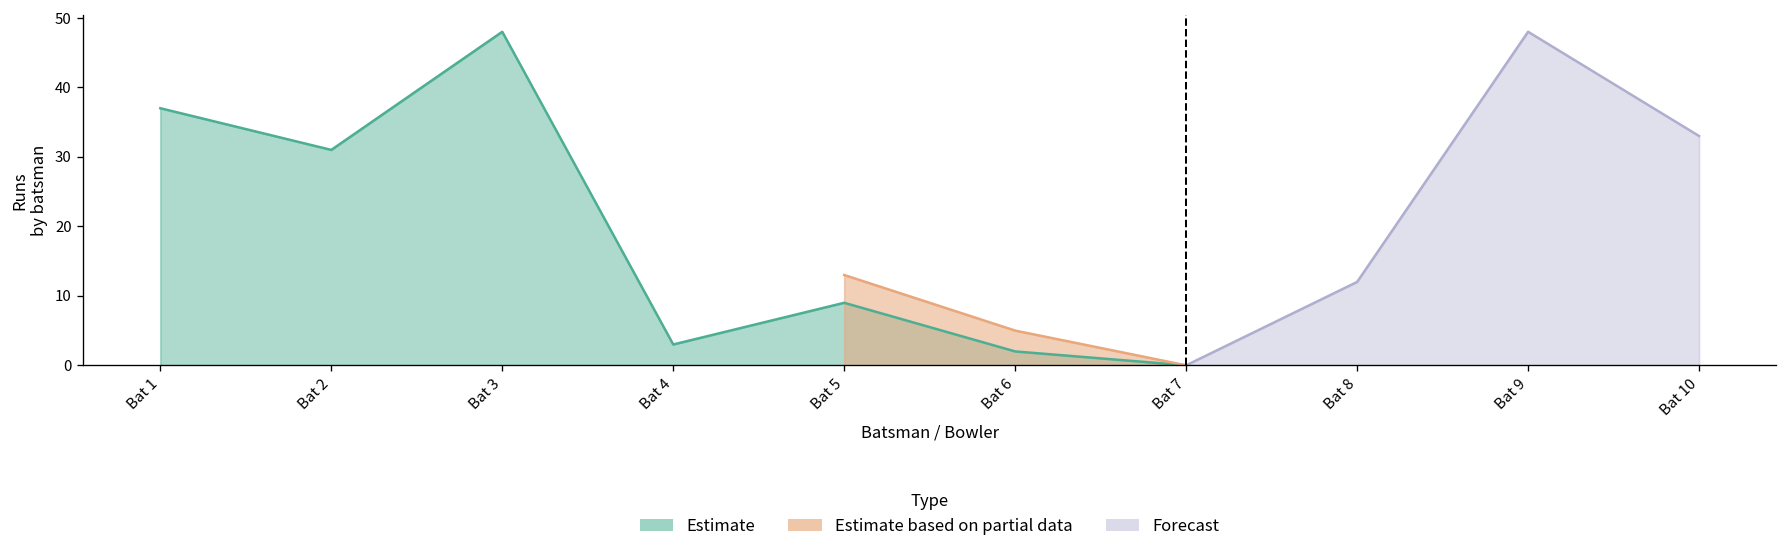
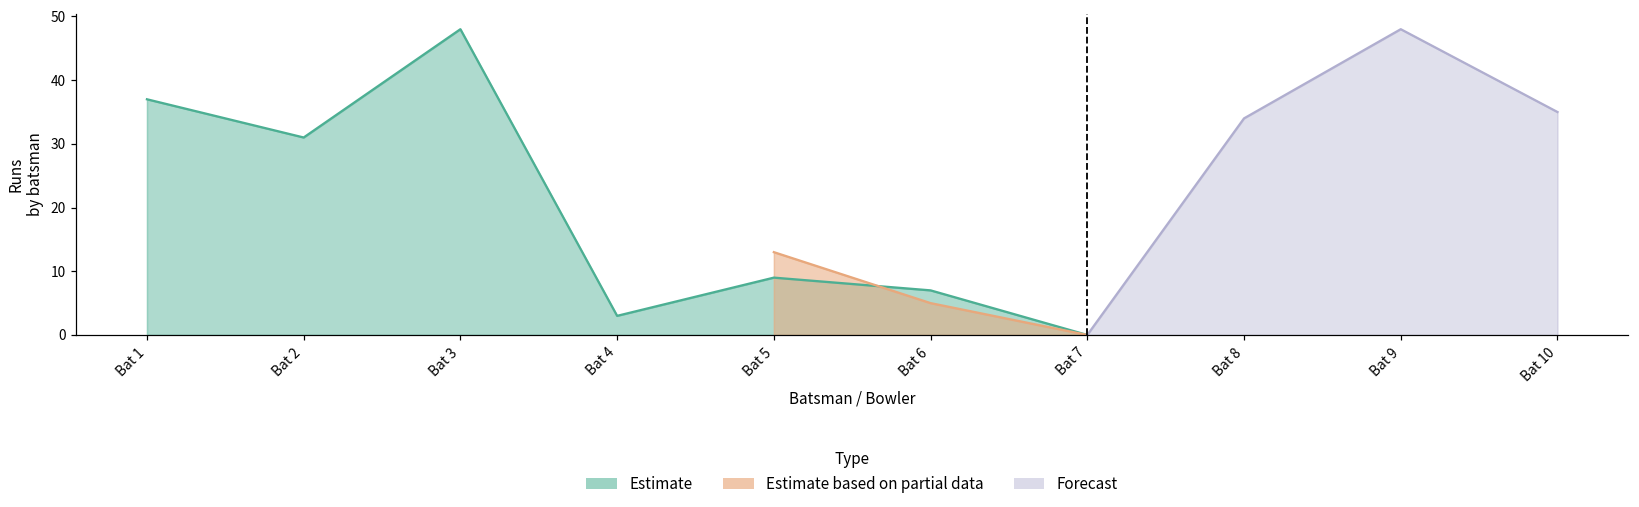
Estimate, Bat 6: 2 -> 7
Forecast, Bat 8: 12 -> 34
Forecast, Bat 10: 33 -> 35
